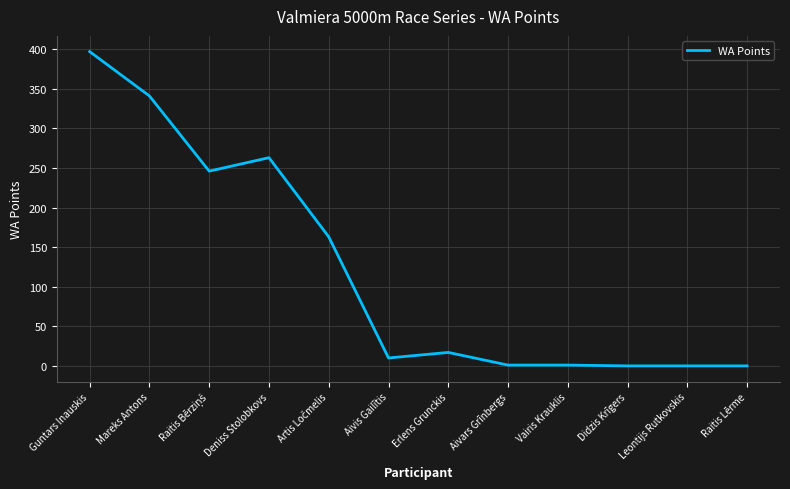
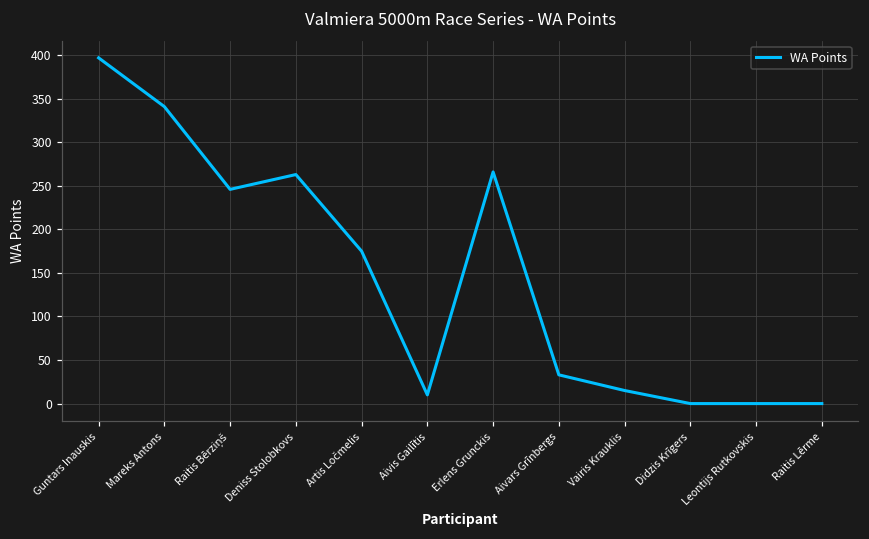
Artis Ločmelis: 160 -> 180
Erlens Grunckis: 20 -> 270
Aivars Grīnbergs: 0 -> 30
Vairis Krauklis: 0 -> 20
